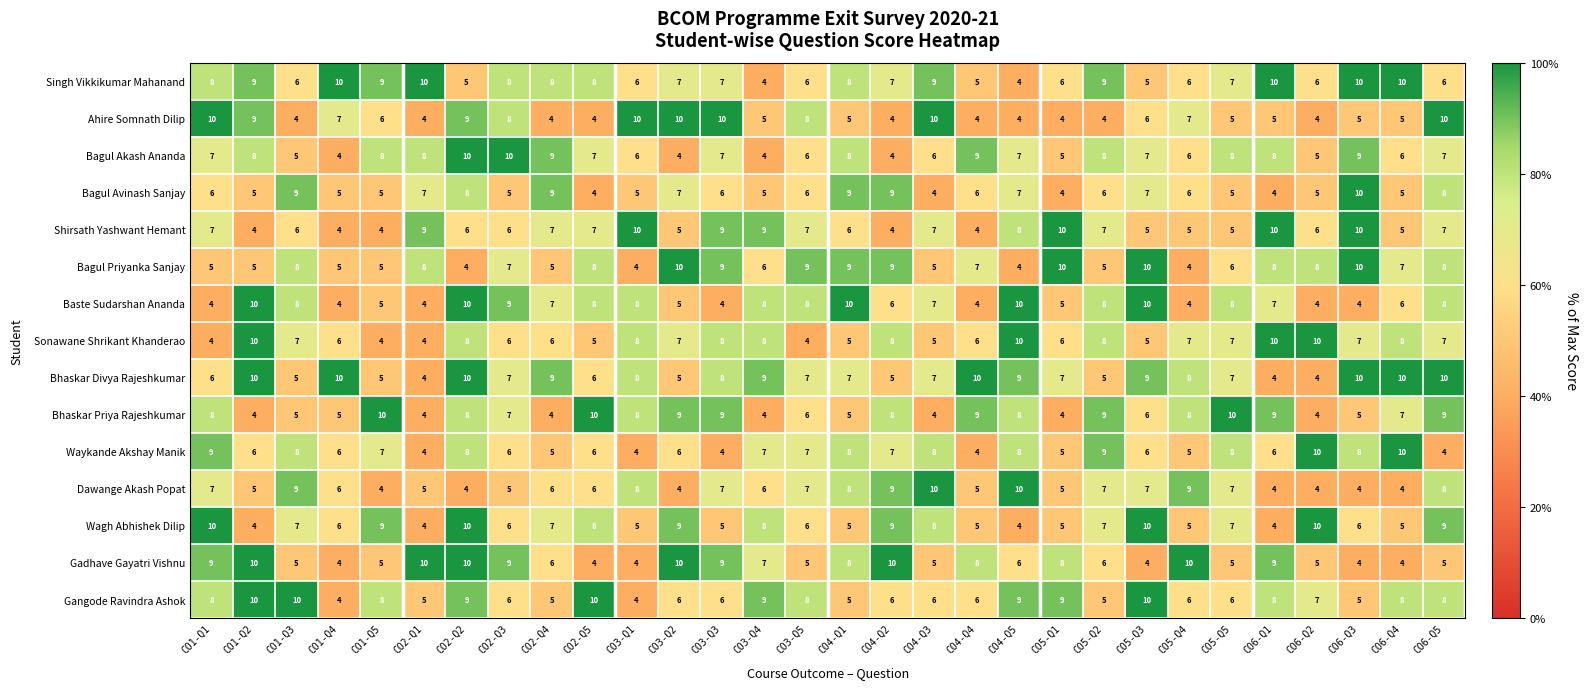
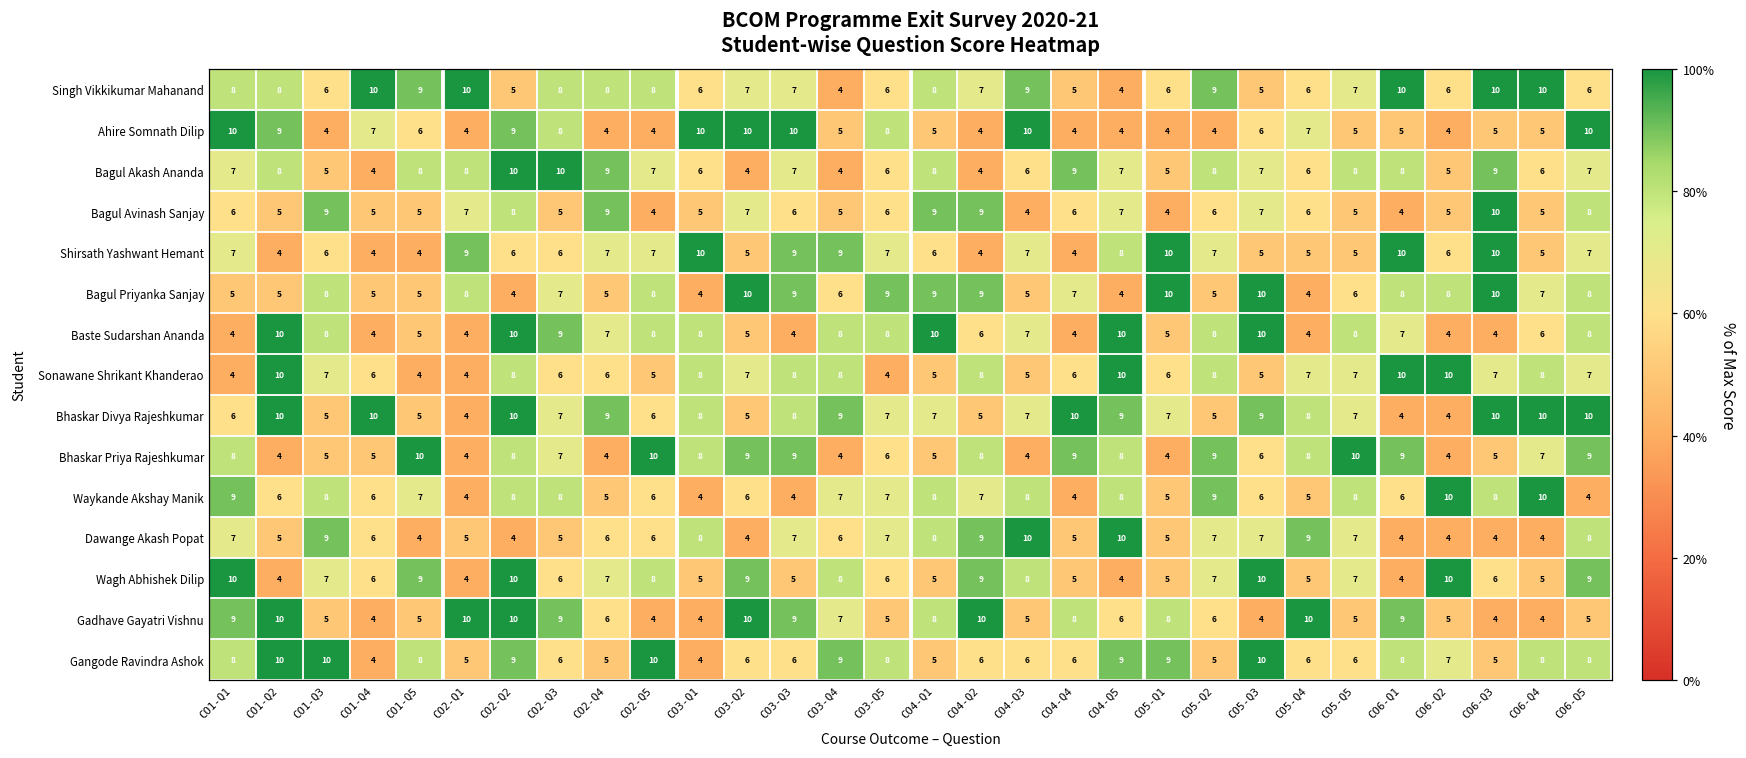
Singh Vikkikumar Mahanand, CO1-Q2: 9 -> 8
Waykande Akshay Manik, CO2-Q3: 6 -> 8
